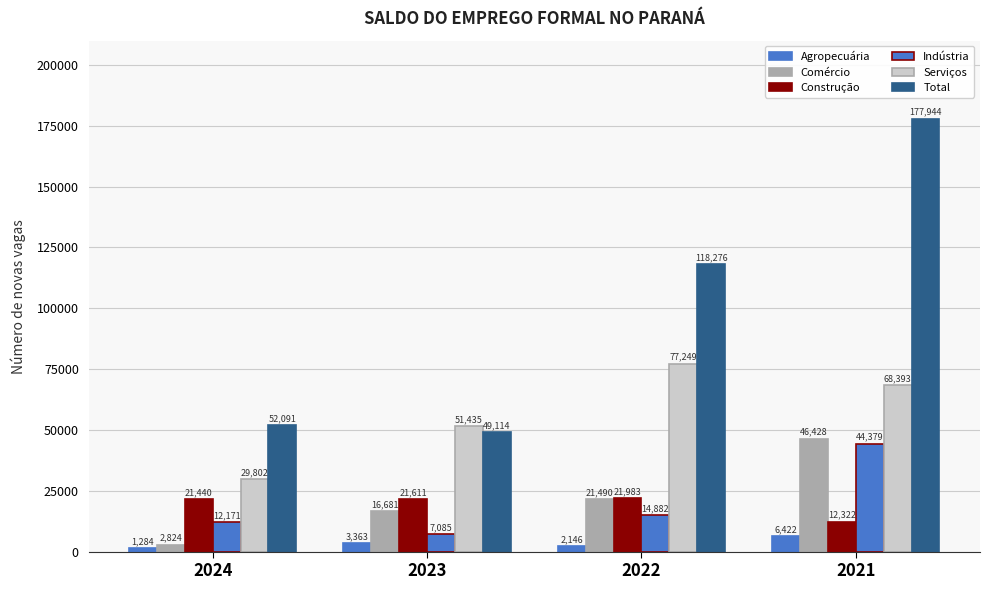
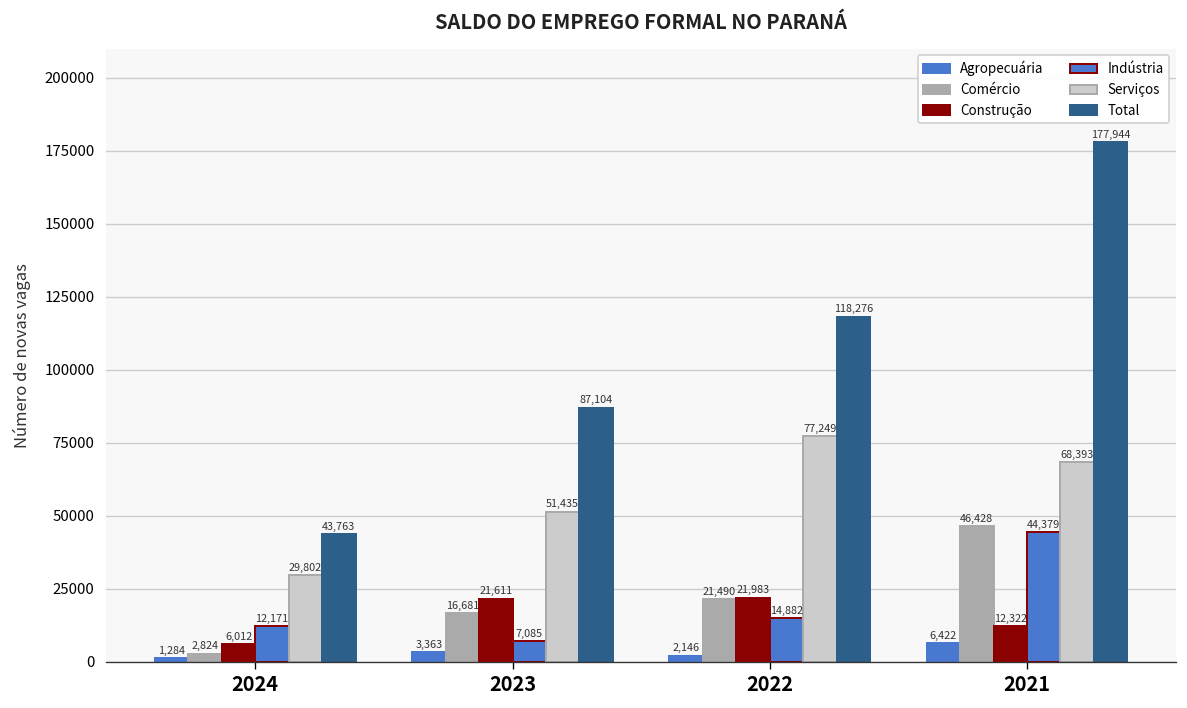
Construção, 2024: 21,440 -> 6,012
Total, 2024: 52,091 -> 43,763
Total, 2023: 49,114 -> 87,104
